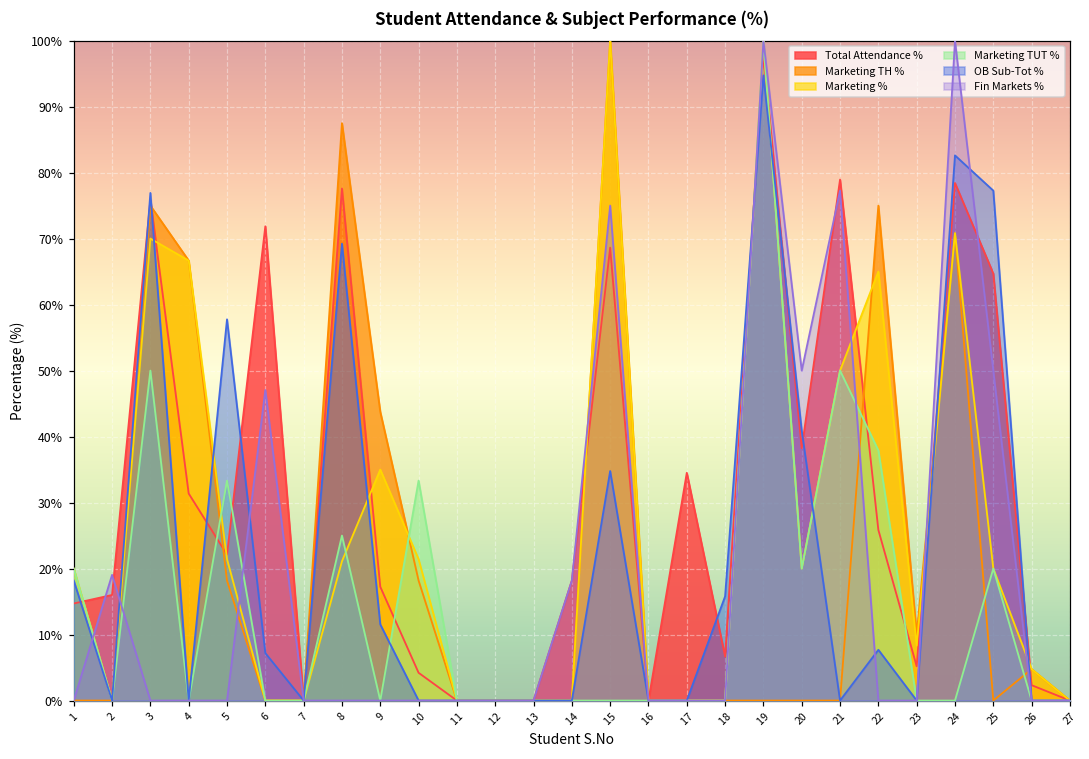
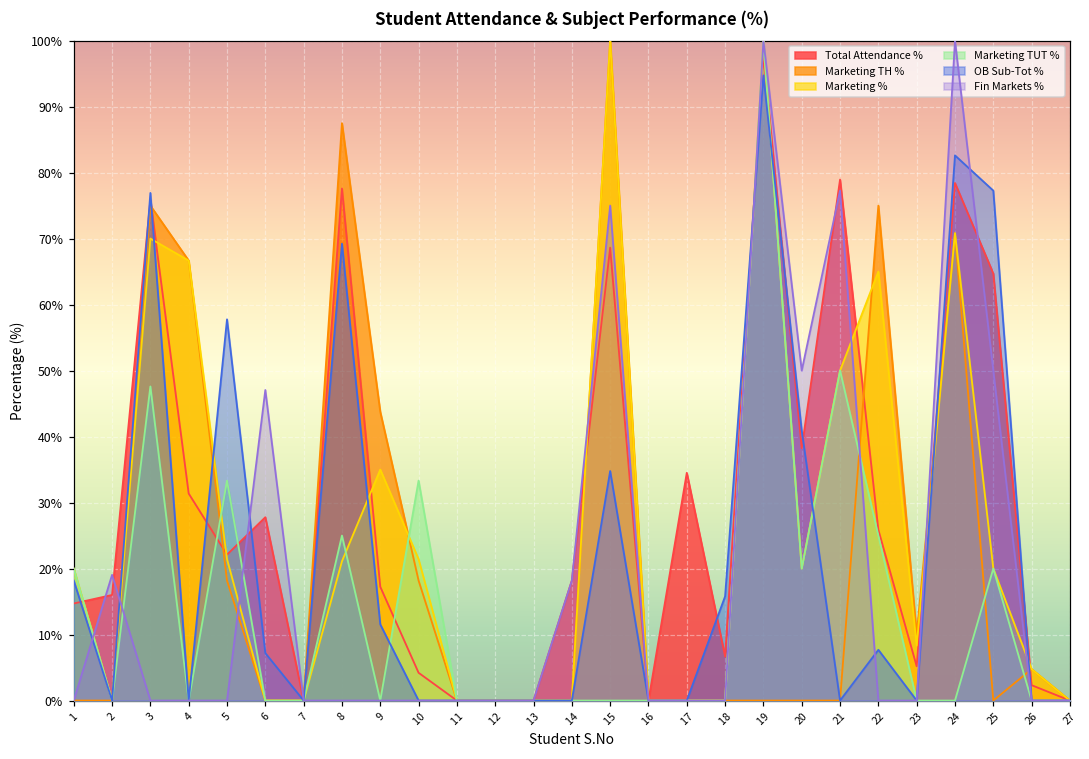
Marketing TUT %, 3: 50% -> 48%
Total Attendance %, 6: 72% -> 28%
Marketing TUT %, 22: 38% -> 25%
